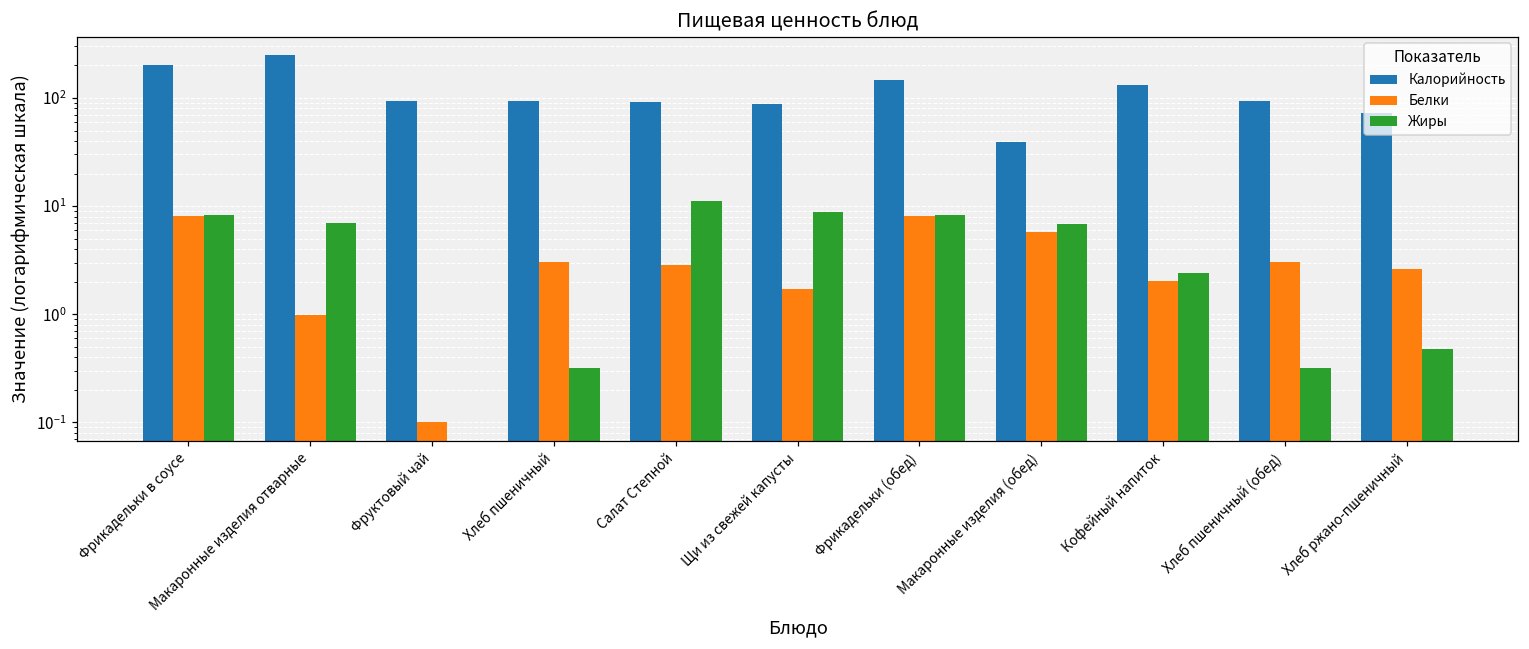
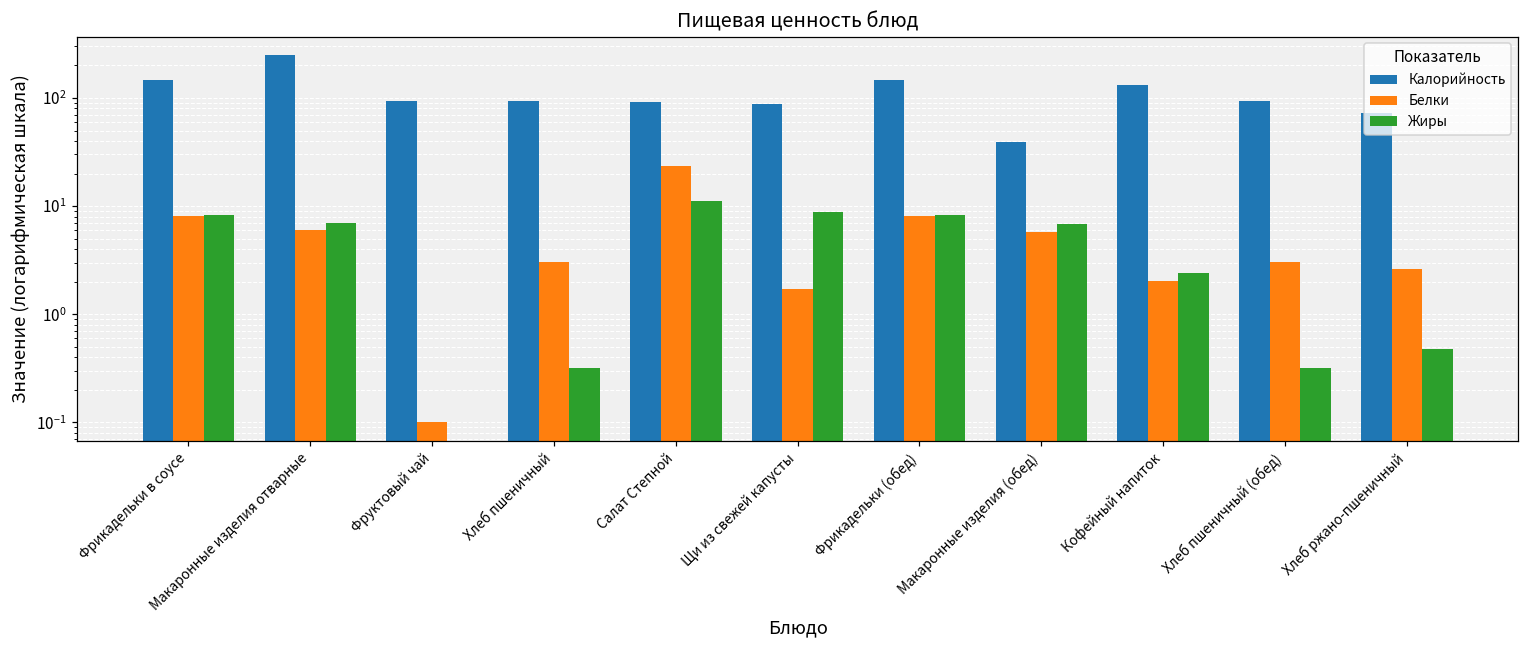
Калорийность, Фрикадельки в соусе: 200 -> 150
Белки, Макаронные изделия отварные: 1.0 -> 6
Белки, Салат Степной: 2.9 -> 23
